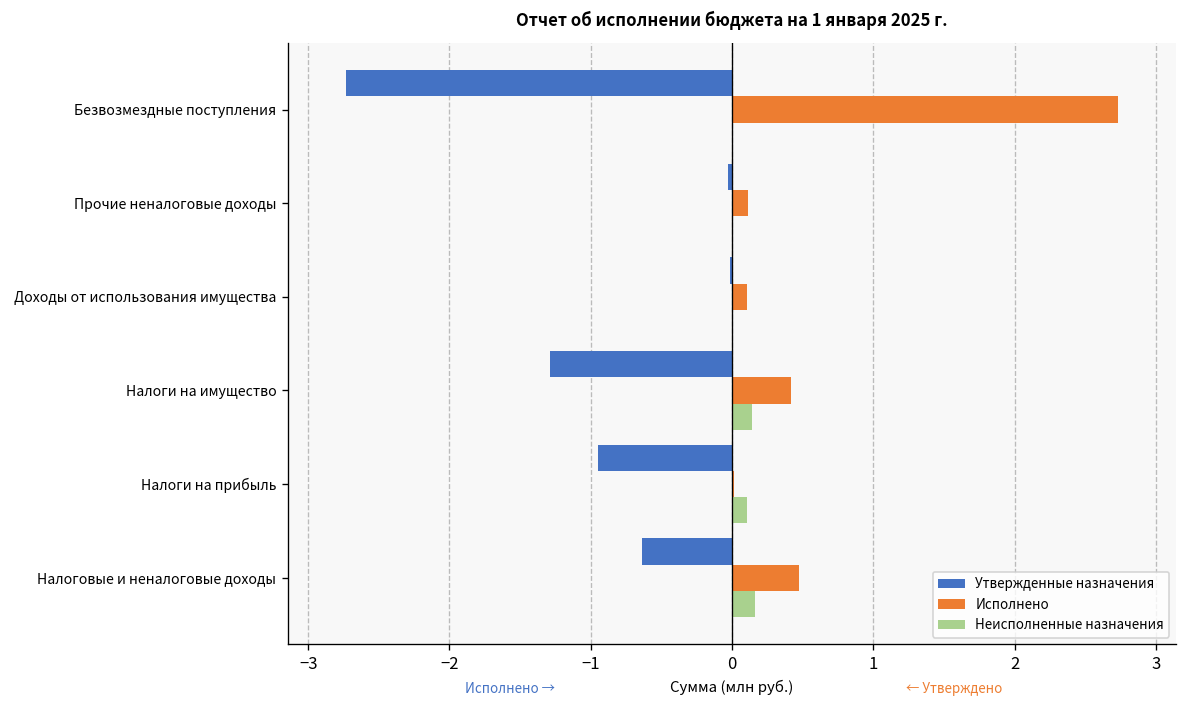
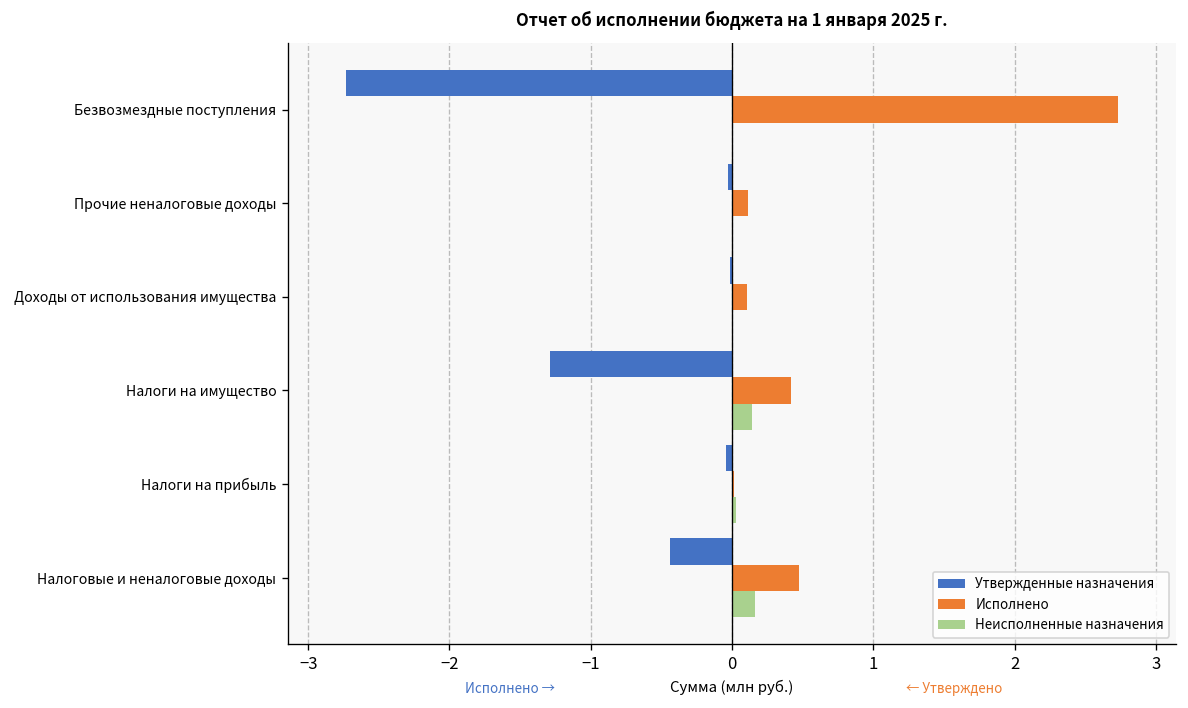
Утвержденные назначения, Налоги на прибыль: -0.95 -> -0.04
Неисполненные назначения, Налоги на прибыль: 0.11 -> 0.03
Утвержденные назначения, Налоговые и неналоговые доходы: -0.64 -> -0.44
